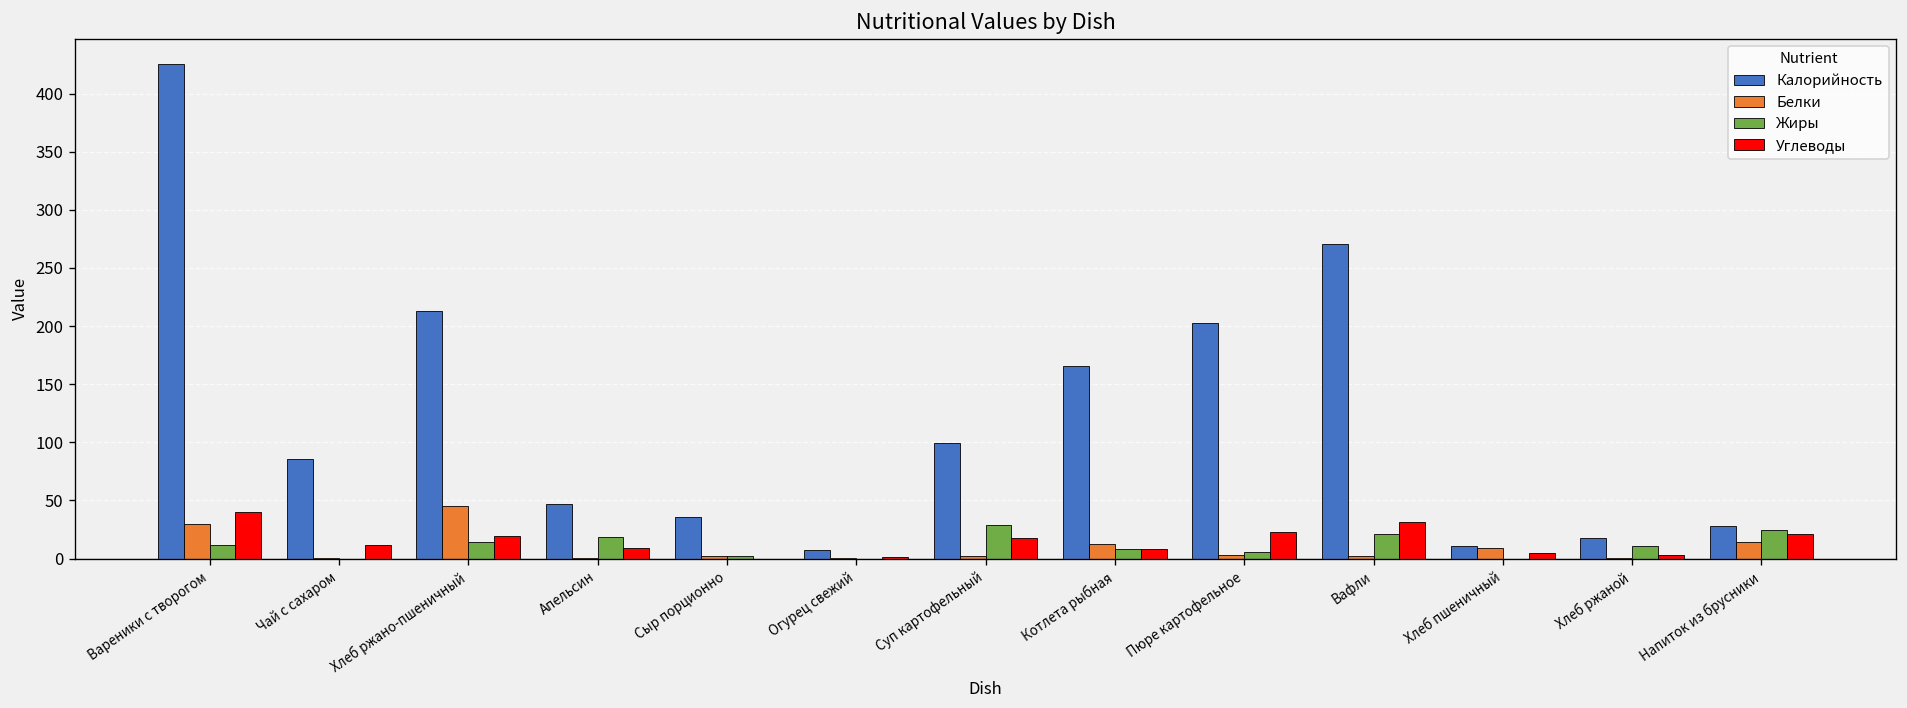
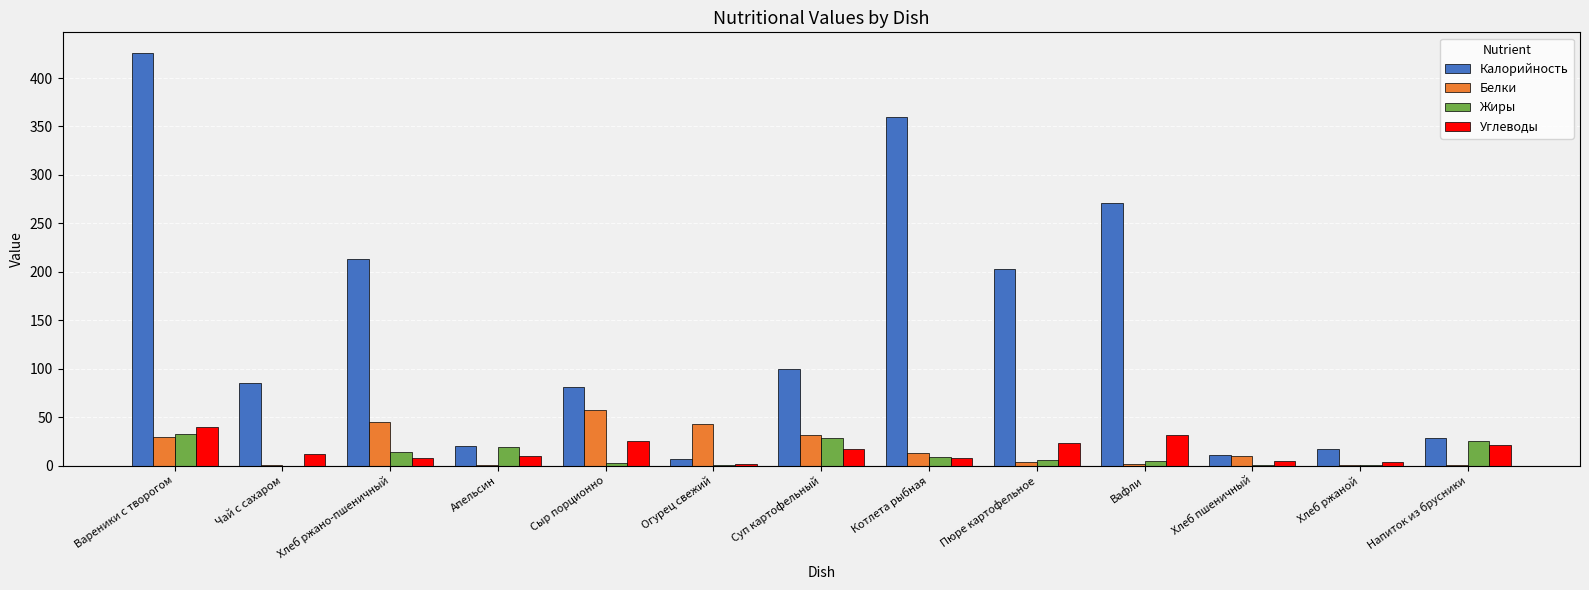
Жиры, Вареники с творогом: 10 -> 30
Углеводы, Хлеб ржано-пшеничный: 20 -> 10
Калорийность, Апельсин: 50 -> 20
Калорийность, Сыр порционно: 40 -> 80
Белки, Сыр порционно: 0 -> 60
Углеводы, Сыр порционно: 0 -> 30
Белки, Огурец свежий: 0 -> 40
Белки, Суп картофельный: 0 -> 30
Калорийность, Котлета рыбная: 170 -> 360
Жиры, Вафли: 20 -> 0
Жиры, Хлеб ржаной: 10 -> 0
Белки, Напиток из брусники: 10 -> 0
